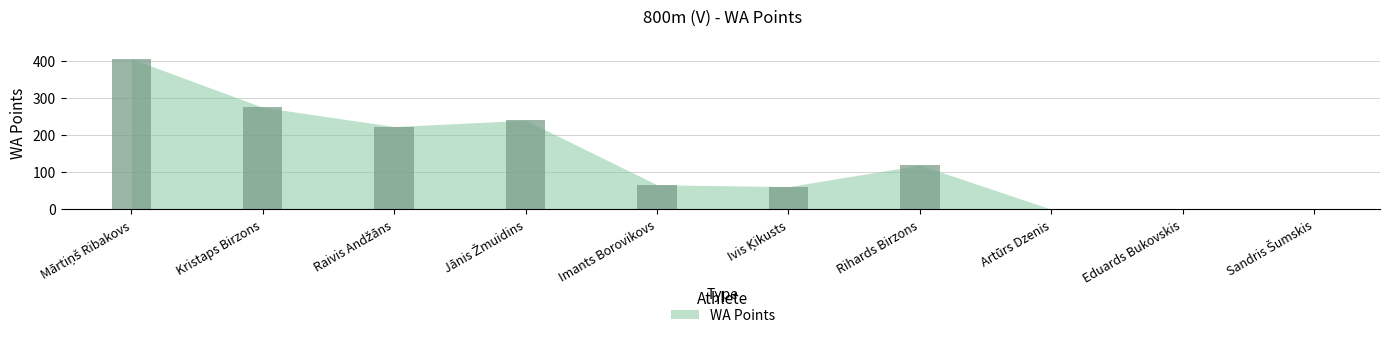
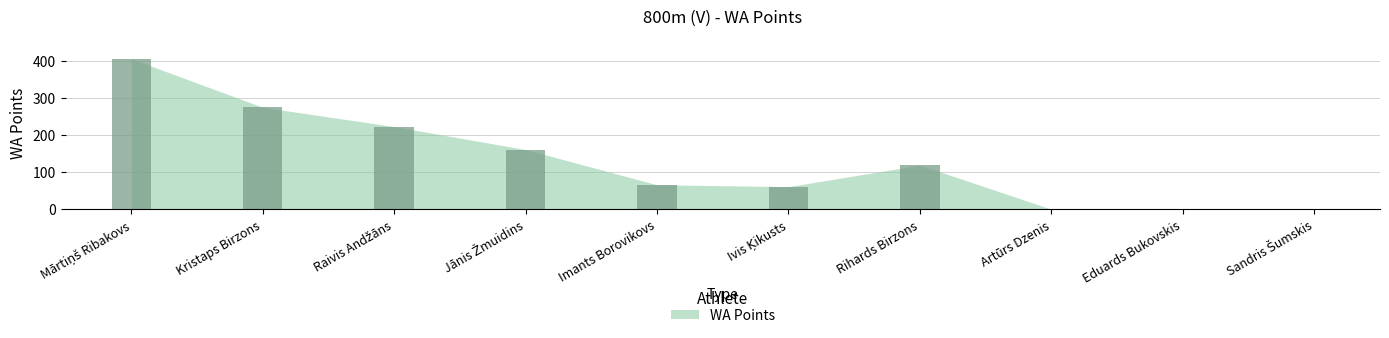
Jānis Žmuidins: 240 -> 160
